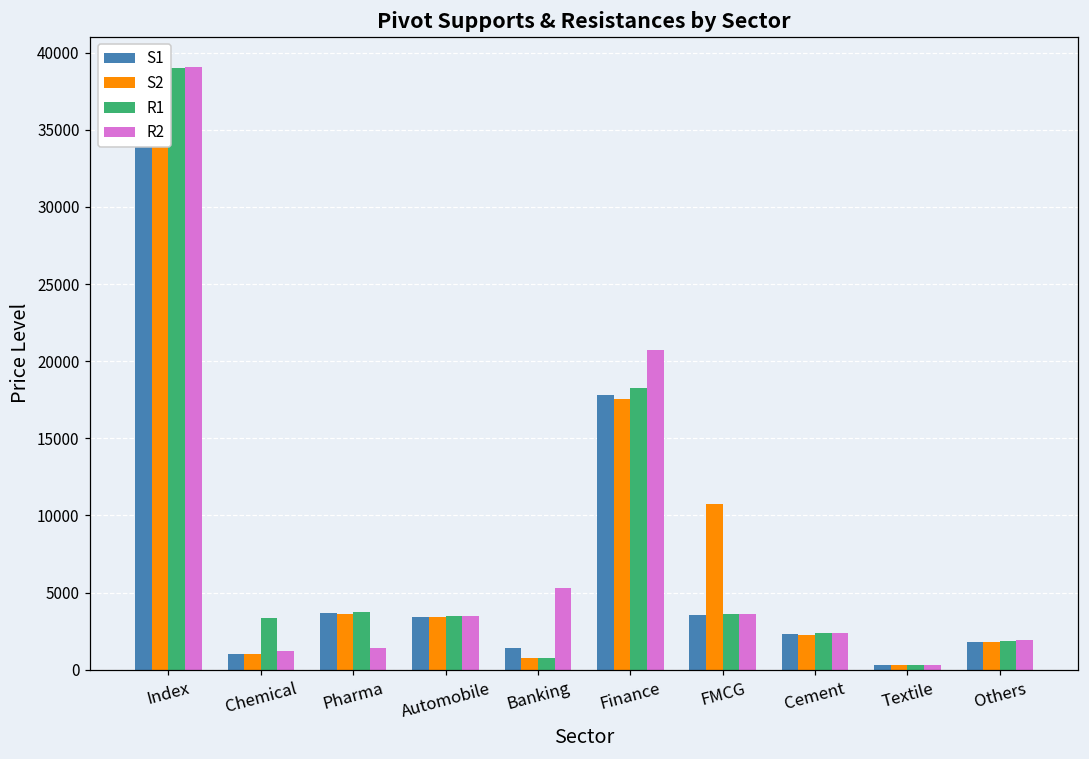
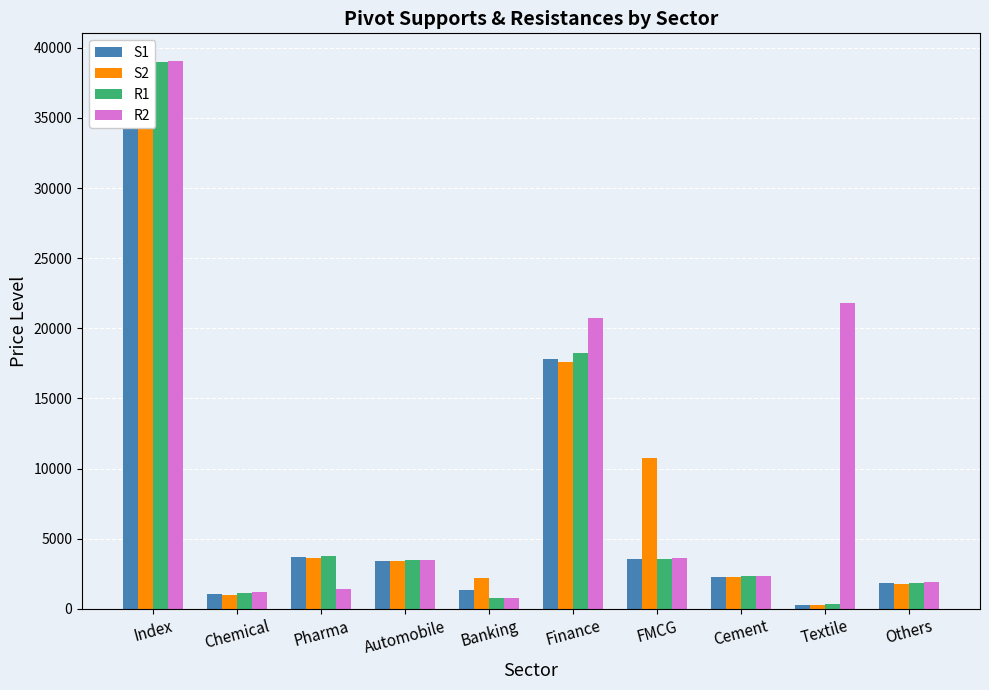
R1, Chemical: 3300 -> 1100
S2, Banking: 700 -> 2200
R2, Banking: 5300 -> 800
R2, Textile: 300 -> 21800
